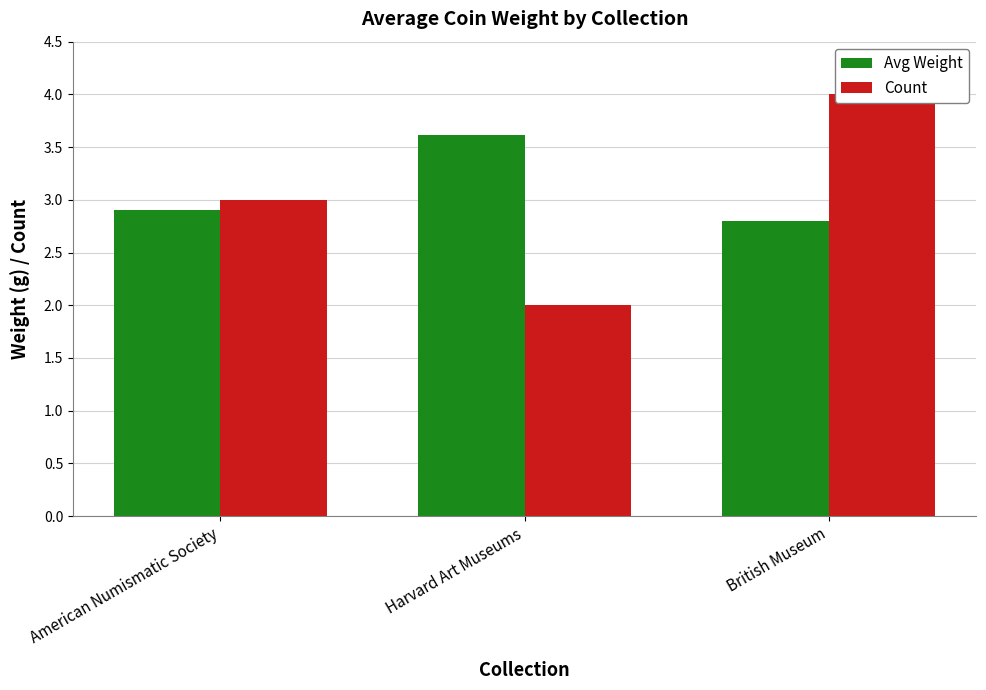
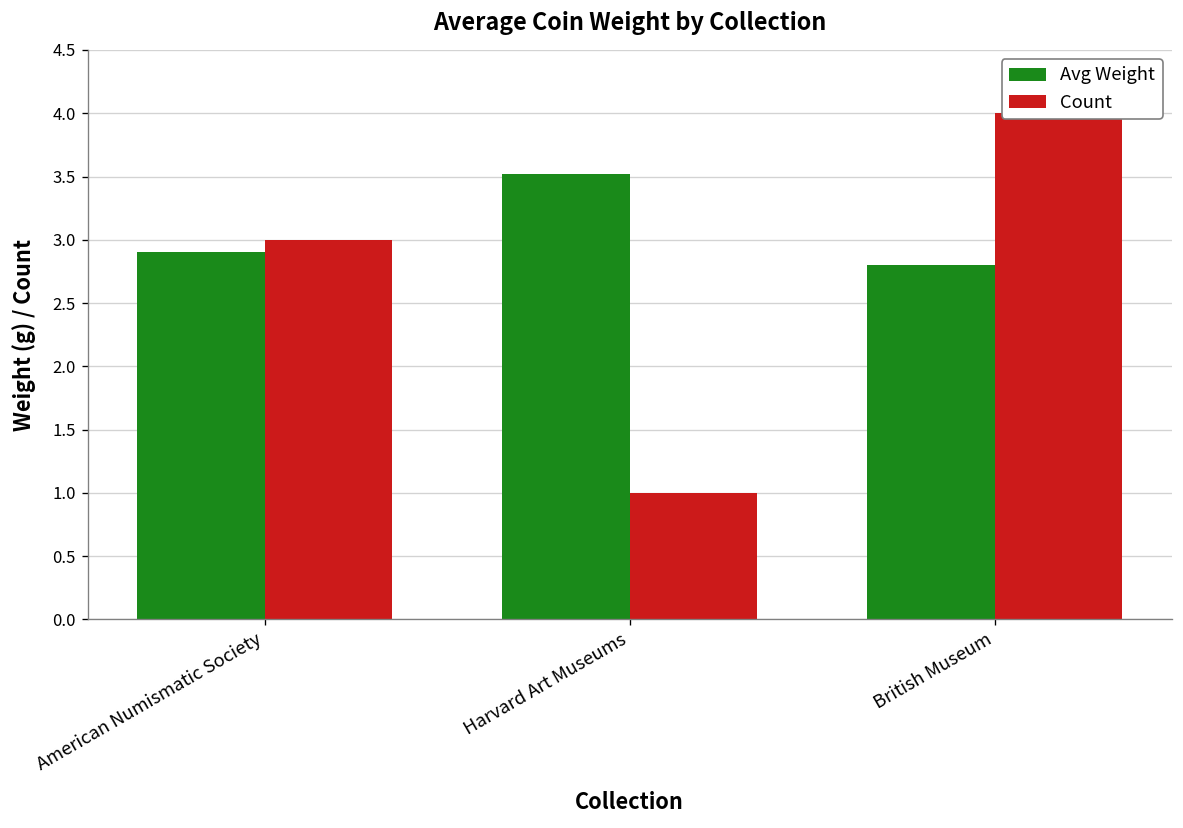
Avg Weight, Harvard Art Museums: 3.61 -> 3.52
Count, Harvard Art Museums: 2 -> 1
